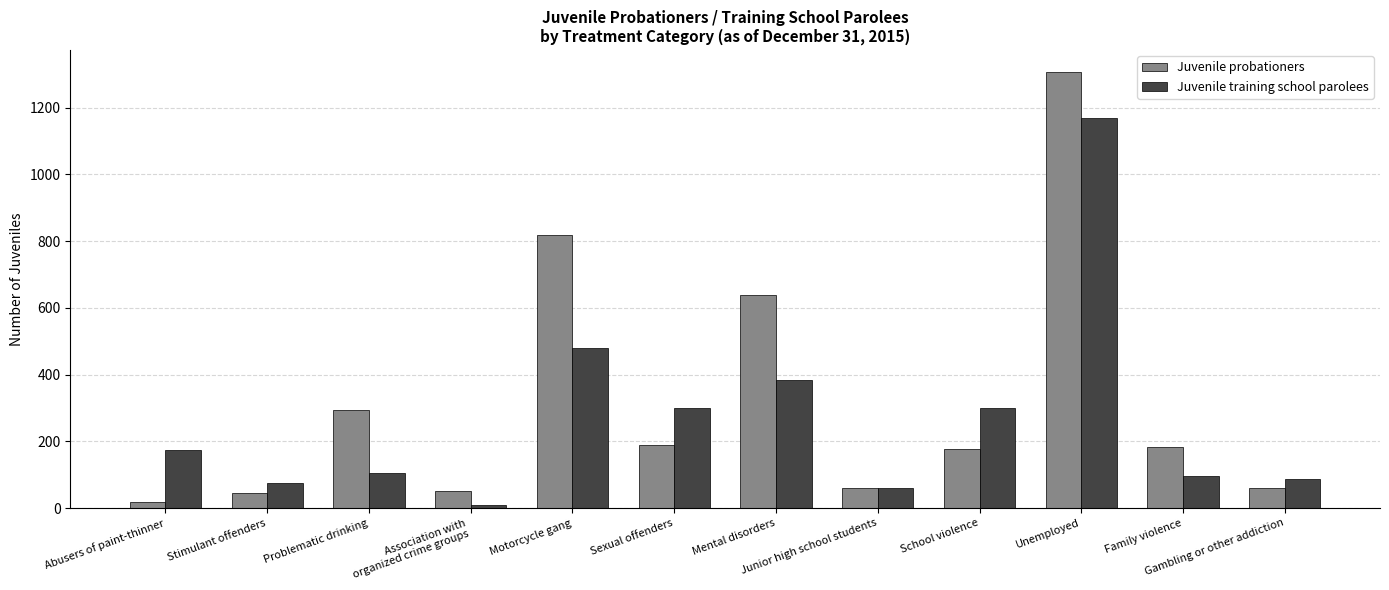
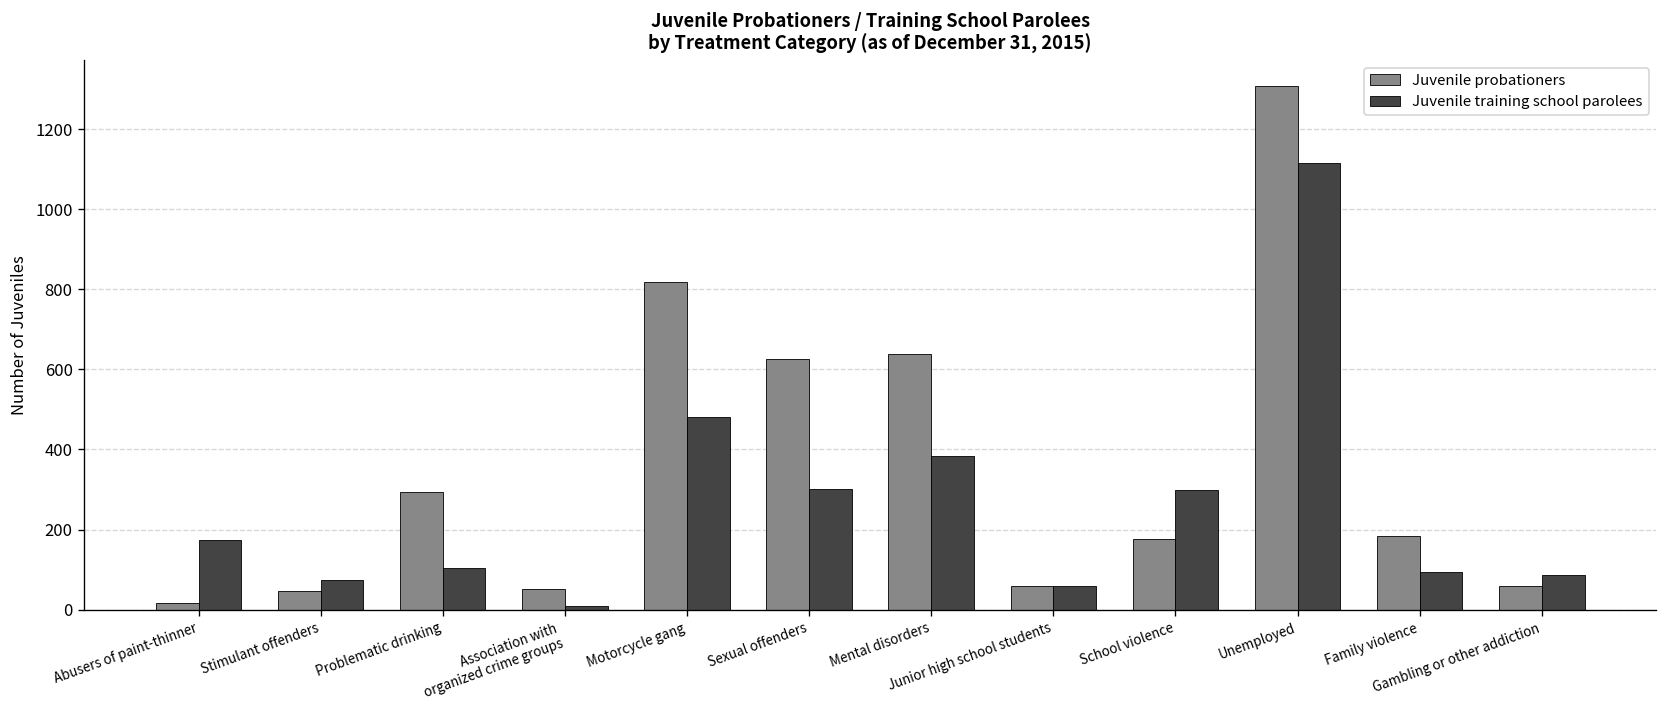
Juvenile probationers, Sexual offenders: 190 -> 630
Juvenile training school parolees, Unemployed: 1170 -> 1120
